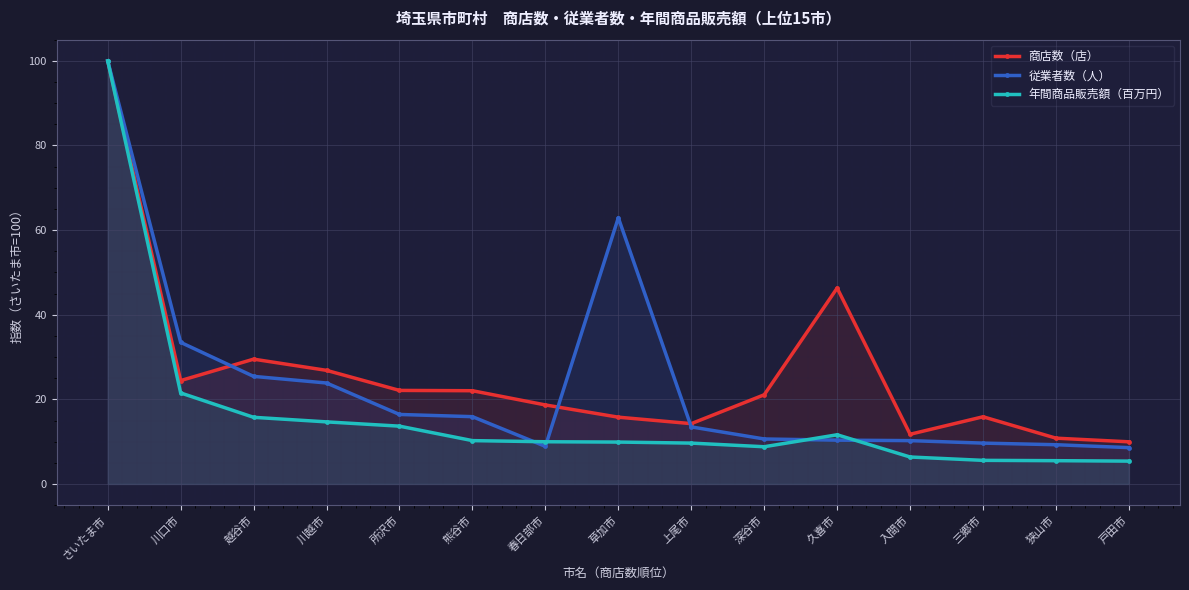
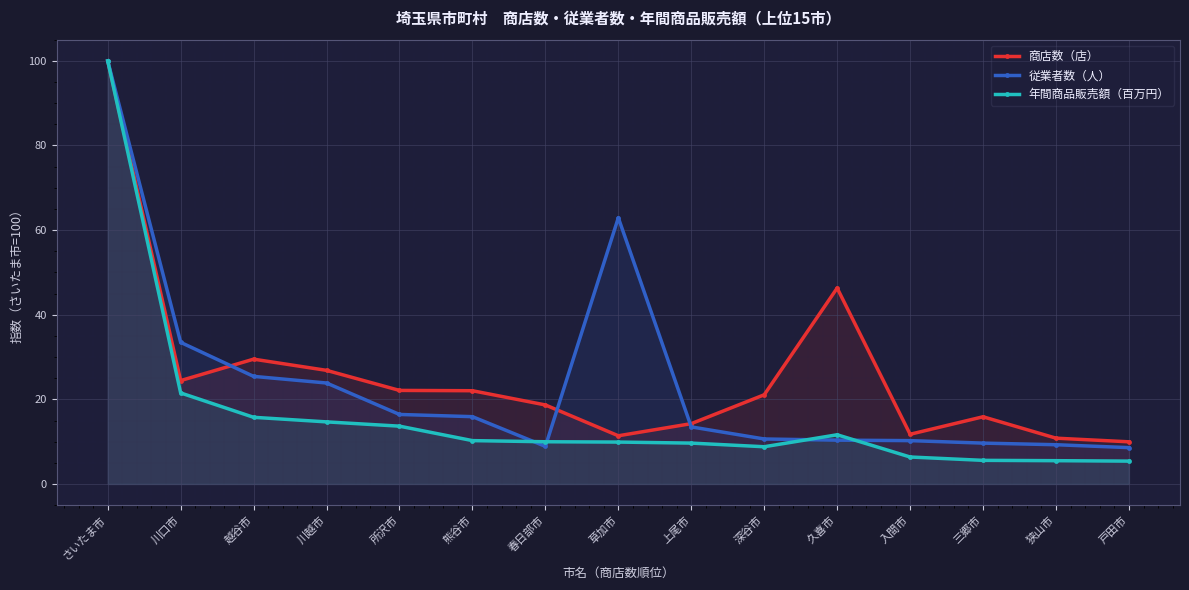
商店数（店）, 草加市: 16 -> 11
